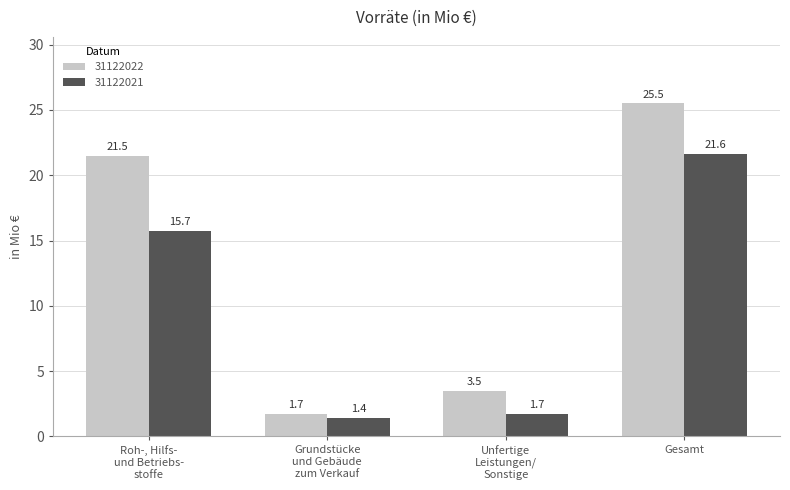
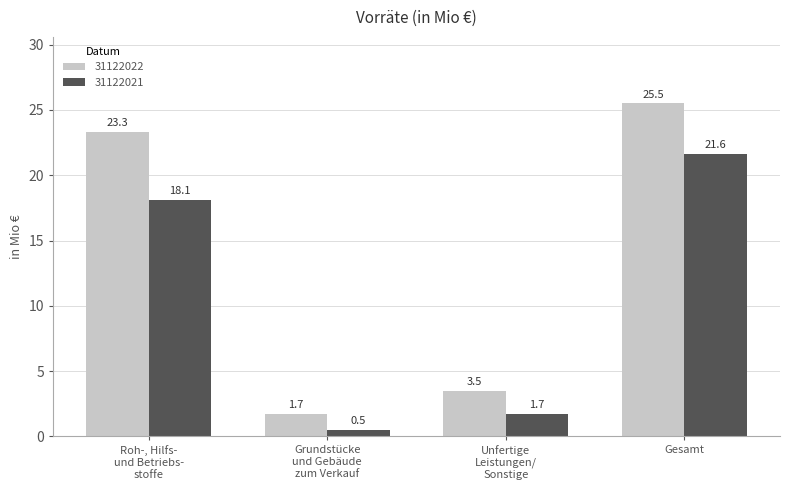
31122022, Roh-, Hilfs- und Betriebs- stoffe: 21.5 -> 23.3
31122021, Roh-, Hilfs- und Betriebs- stoffe: 15.7 -> 18.1
31122021, Grundstücke und Gebäude zum Verkauf: 1.4 -> 0.5
